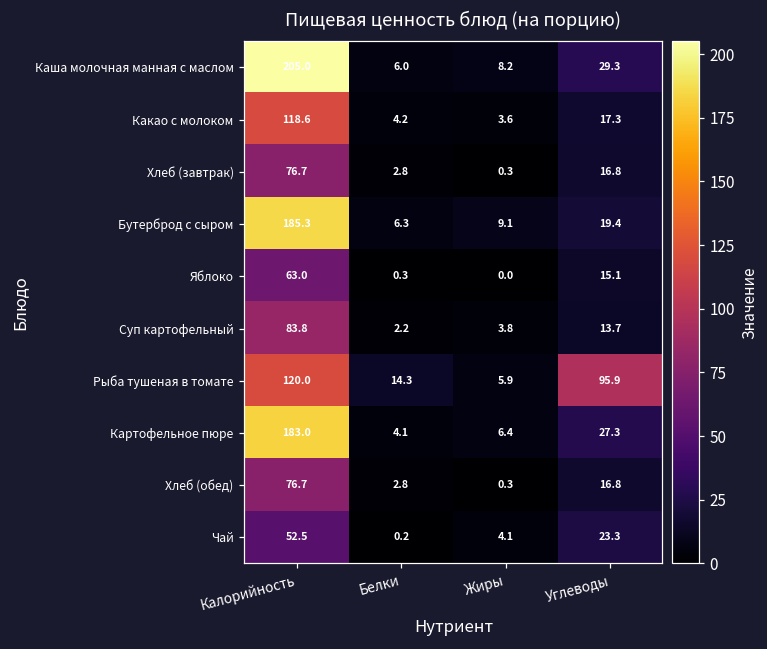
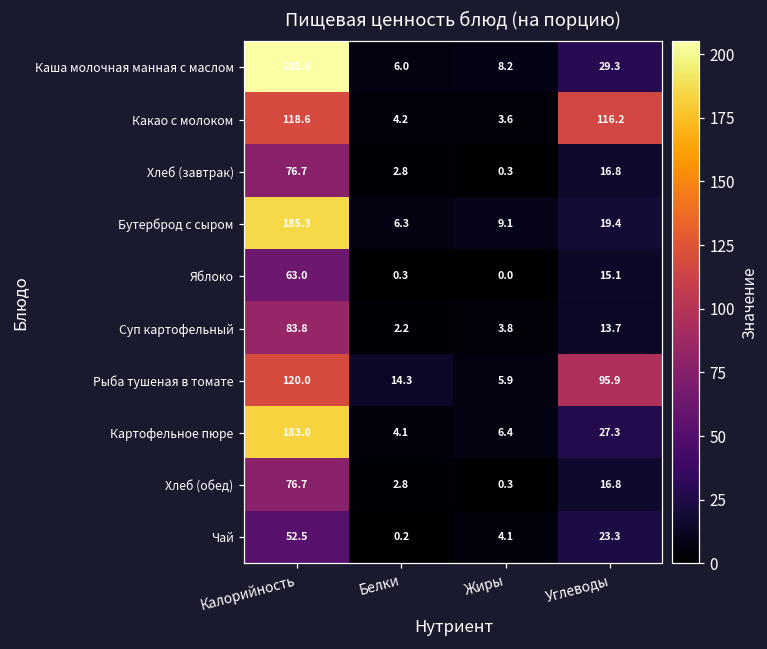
Какао с молоком, Углеводы: 17.3 -> 116.2
